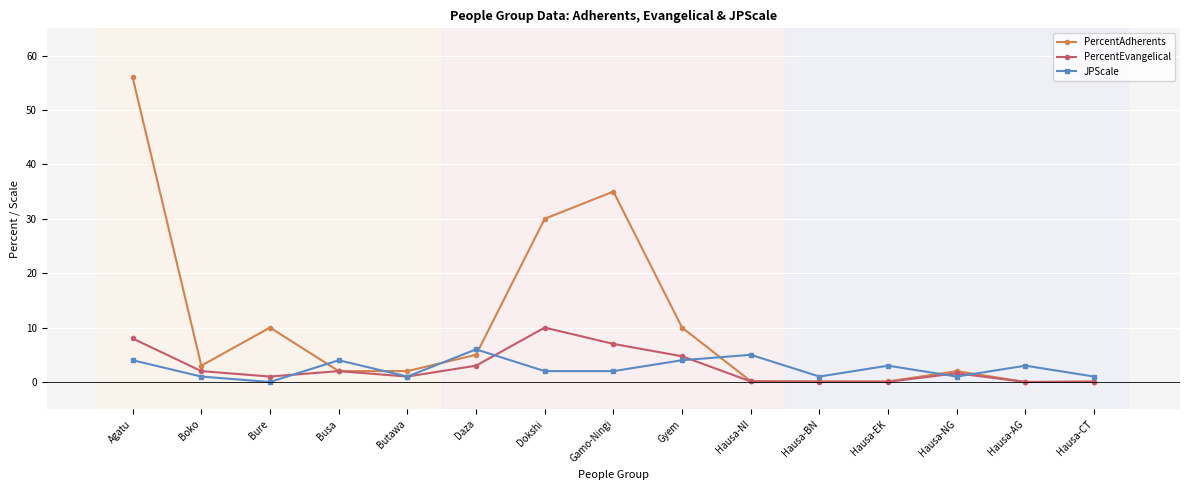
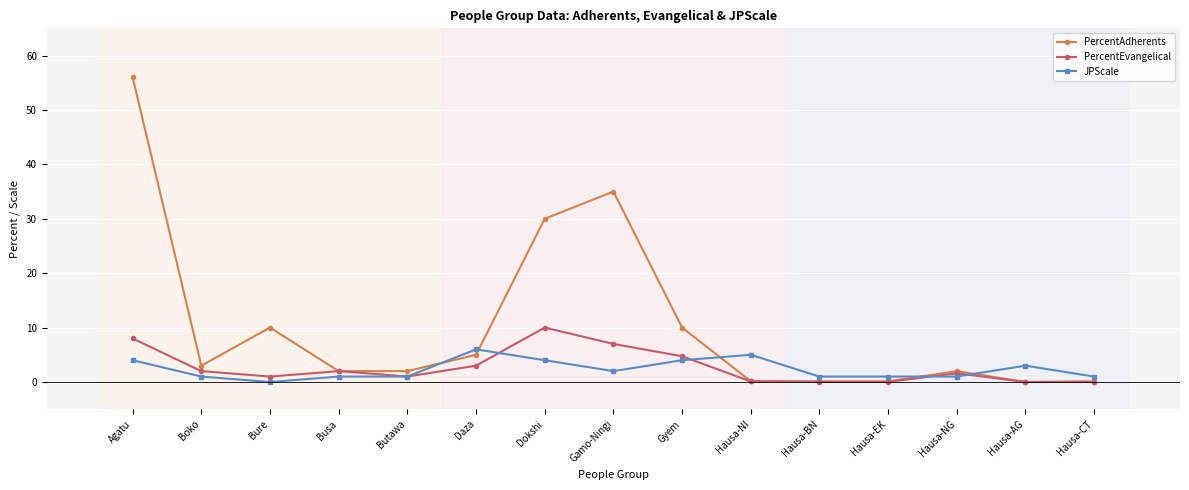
JPScale, Busa: 4 -> 1
JPScale, Dokshi: 2 -> 4
JPScale, Hausa-EK: 3 -> 1
